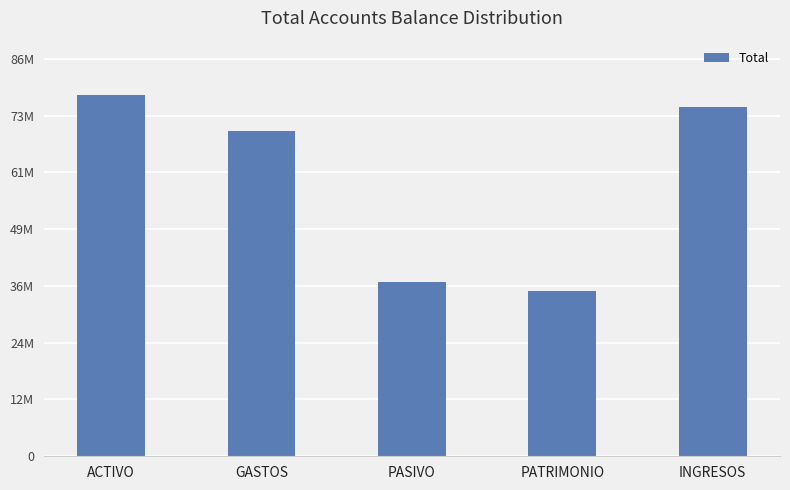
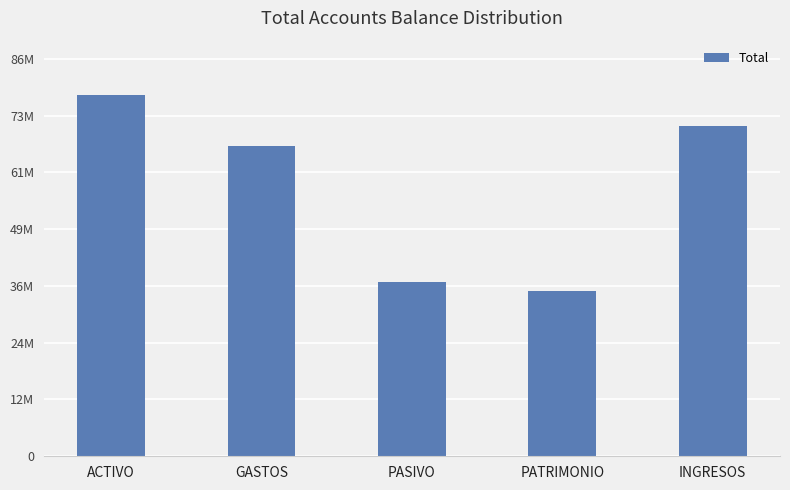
GASTOS: 71000000 -> 67000000
INGRESOS: 76000000 -> 72000000
